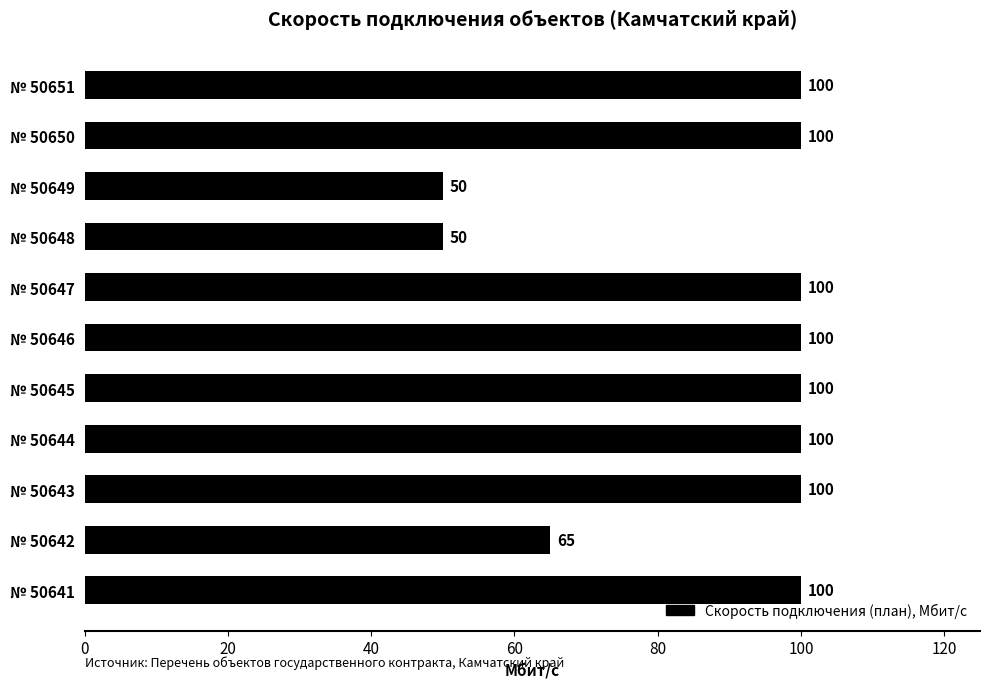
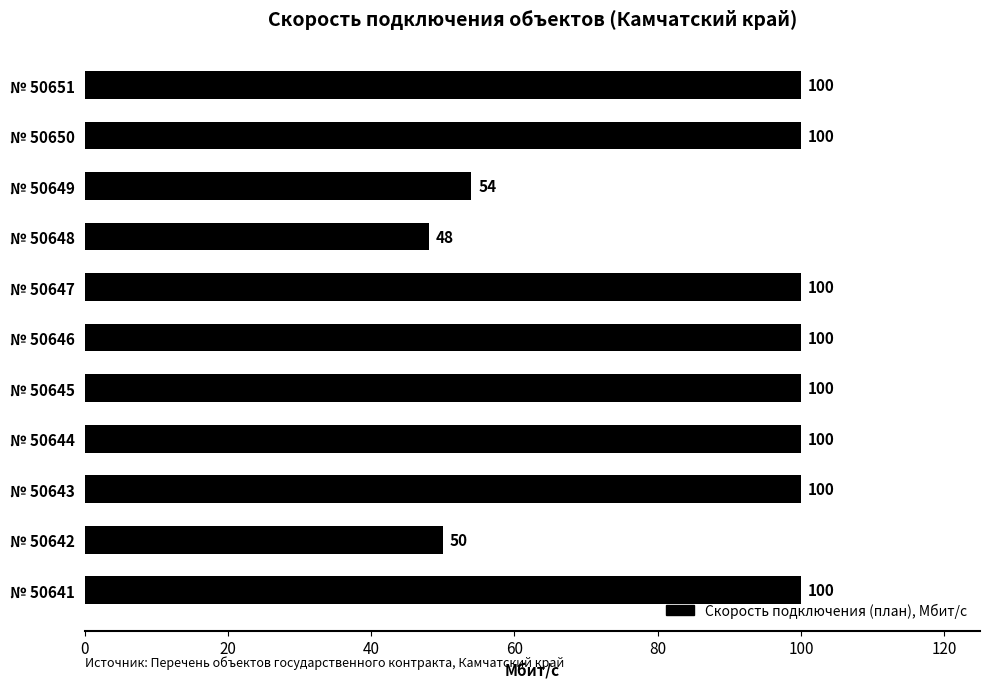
№ 50649: 50 -> 54
№ 50648: 50 -> 48
№ 50642: 65 -> 50
